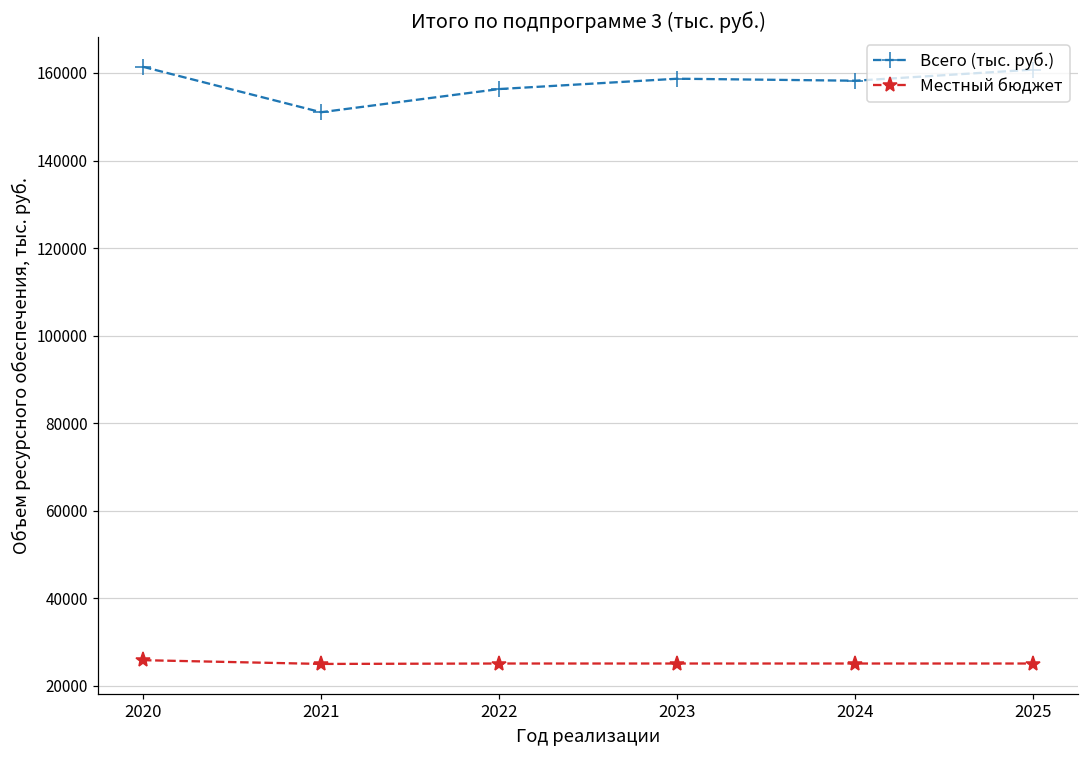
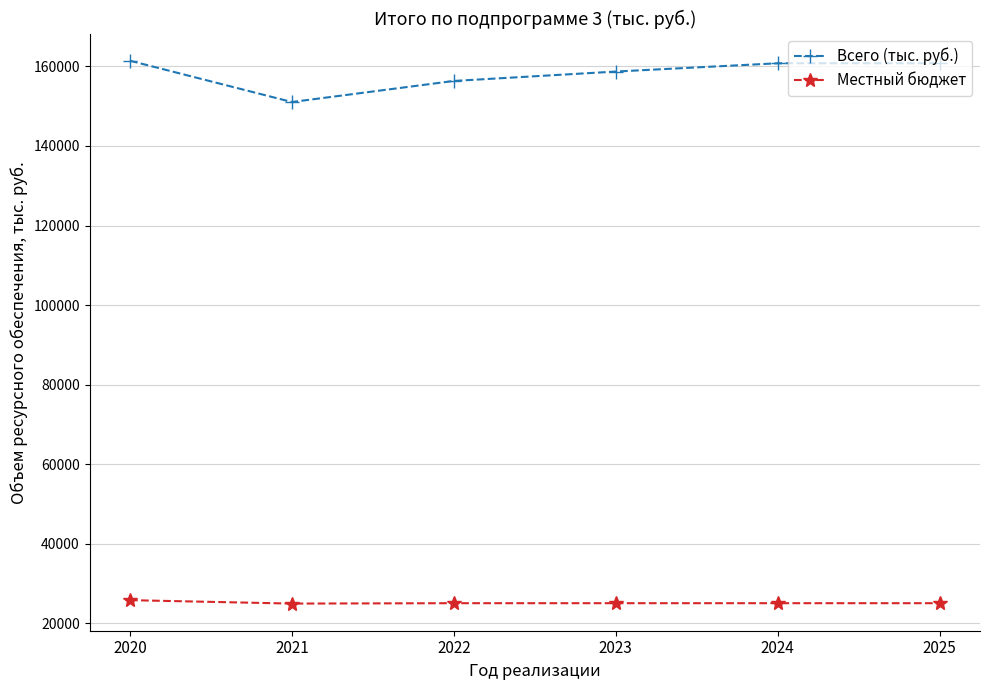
Всего (тыс. руб.), 2024: 158000 -> 161000
